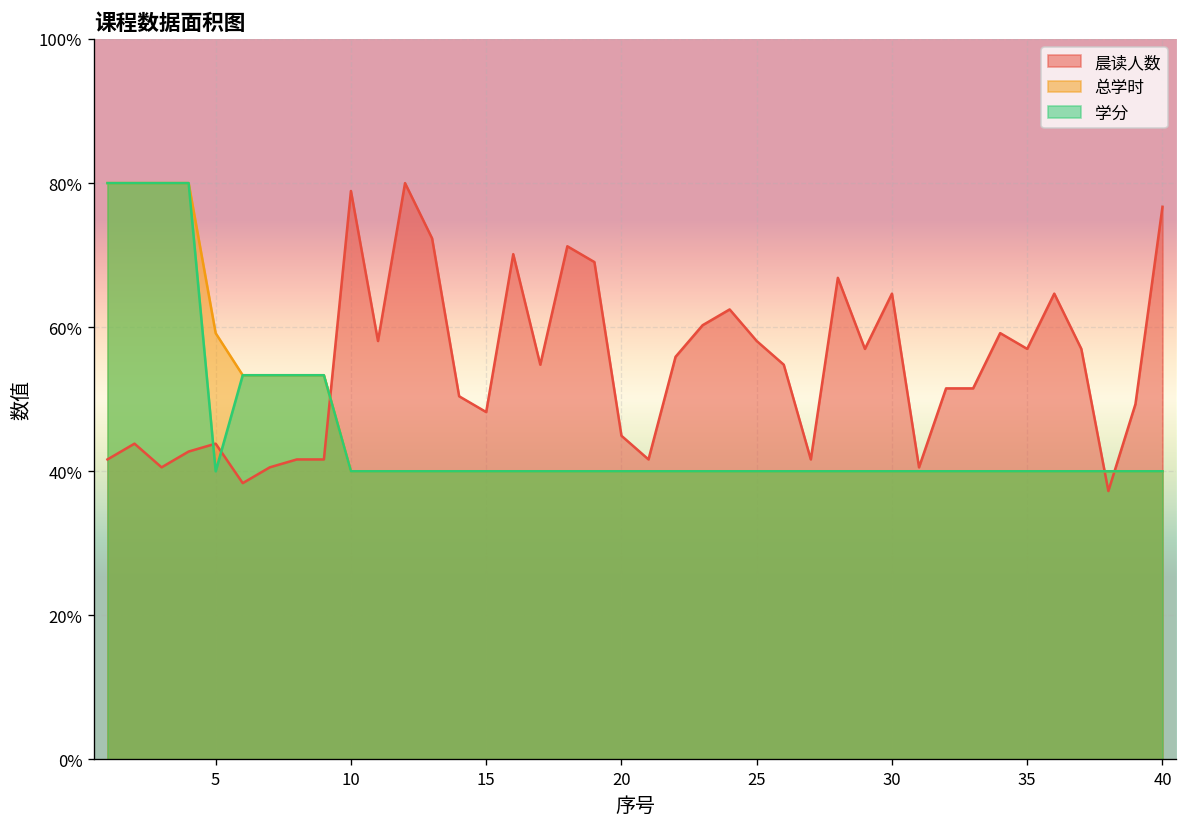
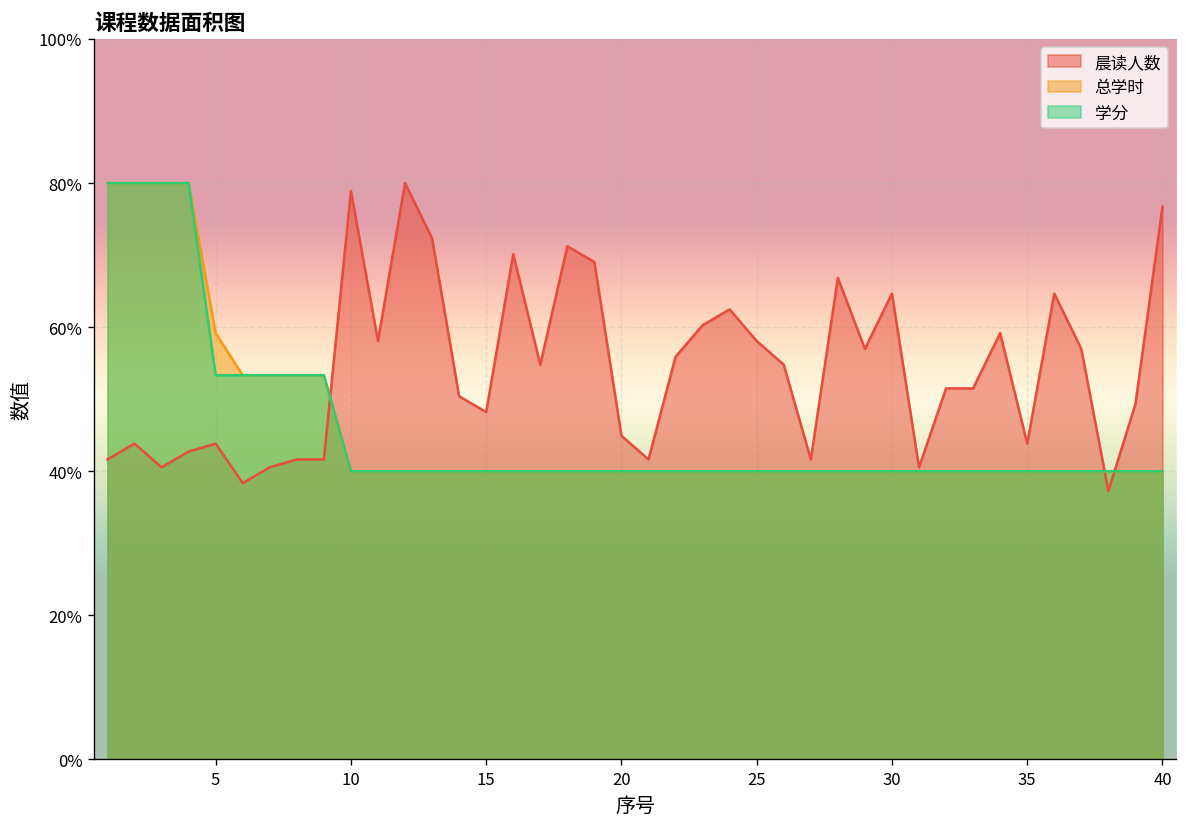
学分, 5: 40% -> 53%
晨读人数, 35: 57% -> 44%
